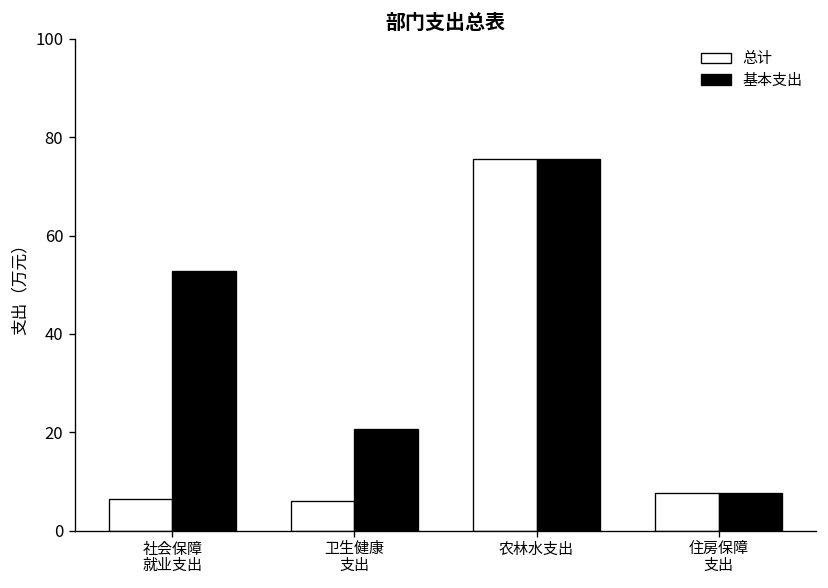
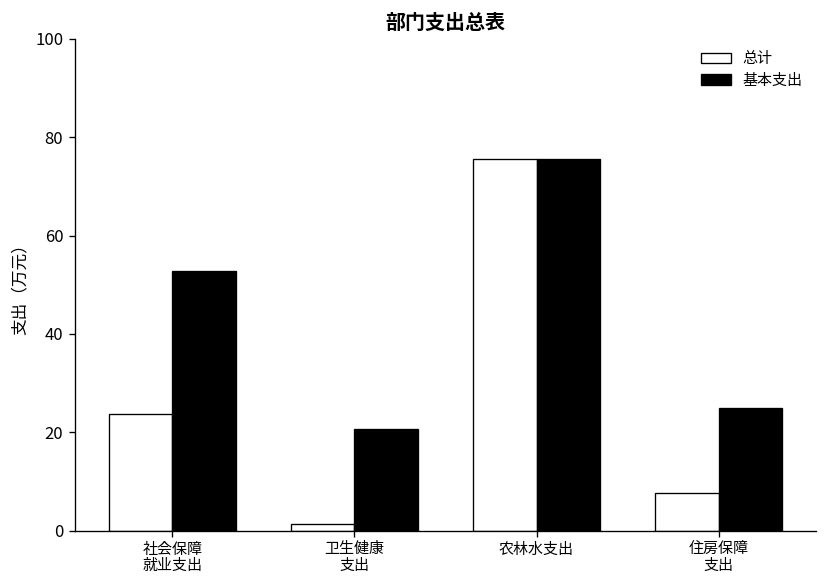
总计, 社会保障 就业支出: 6 -> 24
总计, 卫生健康 支出: 6 -> 1
基本支出, 住房保障 支出: 8 -> 25
